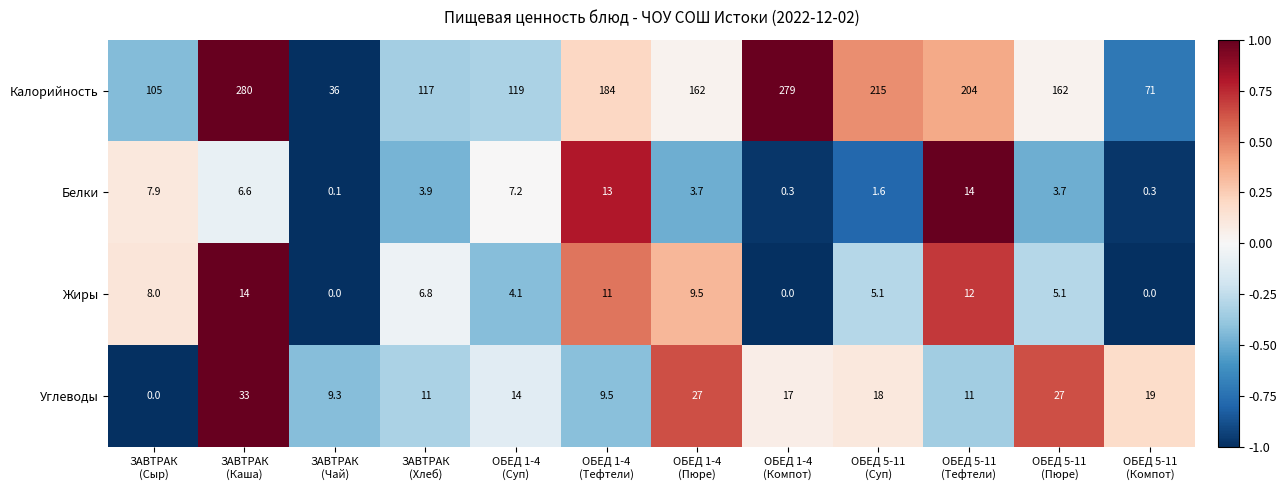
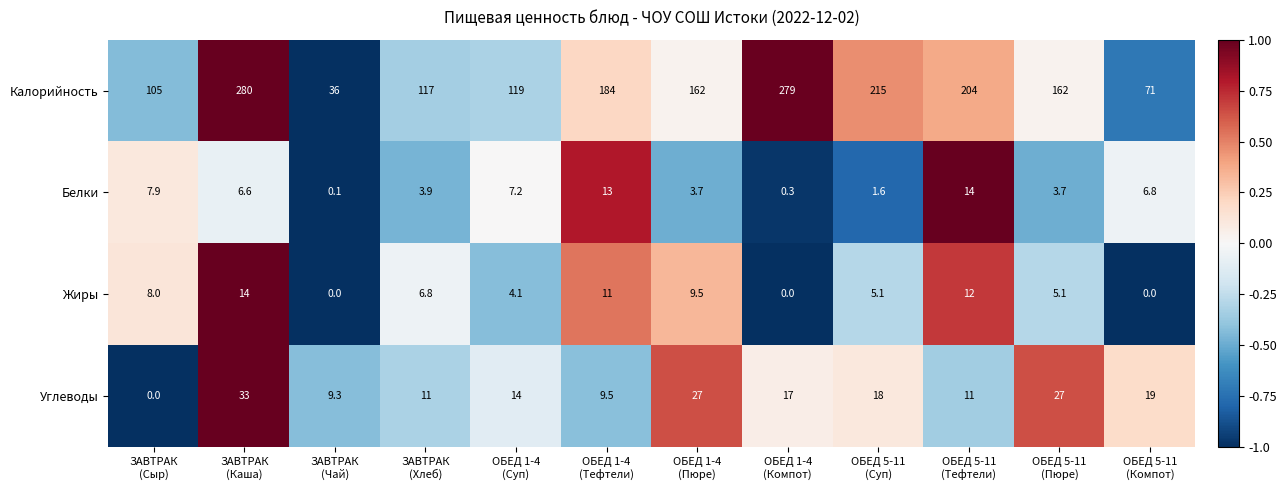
Белки, ОБЕД 5-11 (Компот): 0.3 -> 6.8
